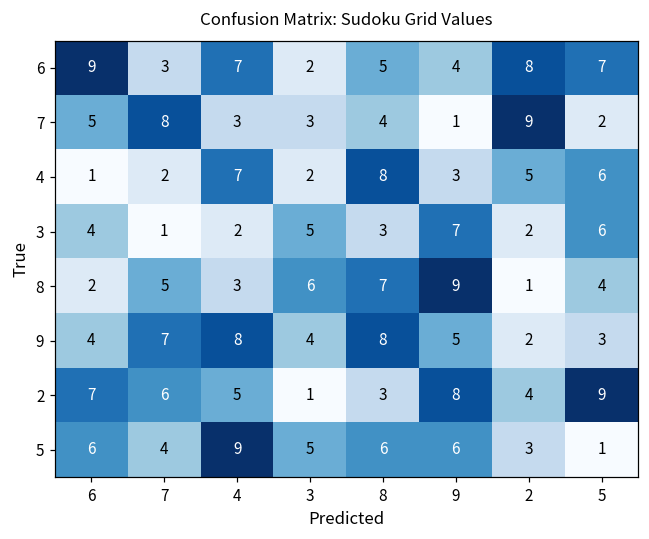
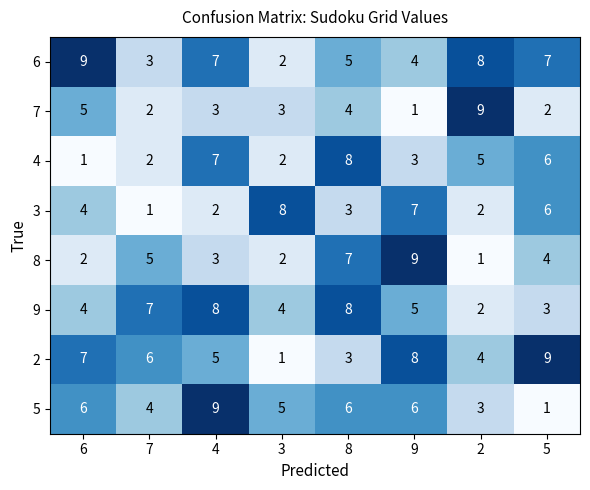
7, 7: 8 -> 2
3, 3: 5 -> 8
8, 3: 6 -> 2
